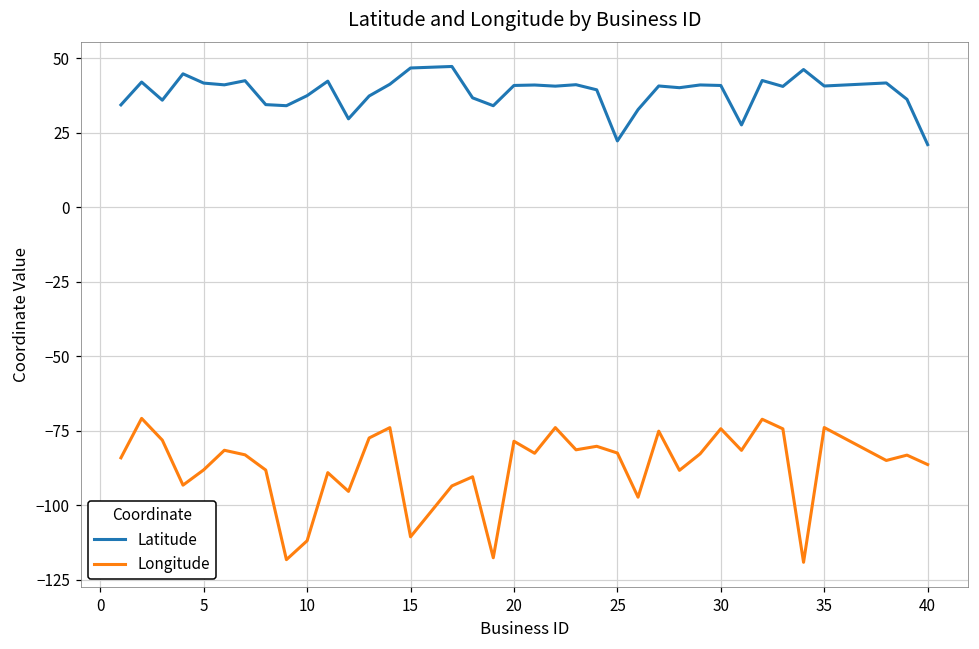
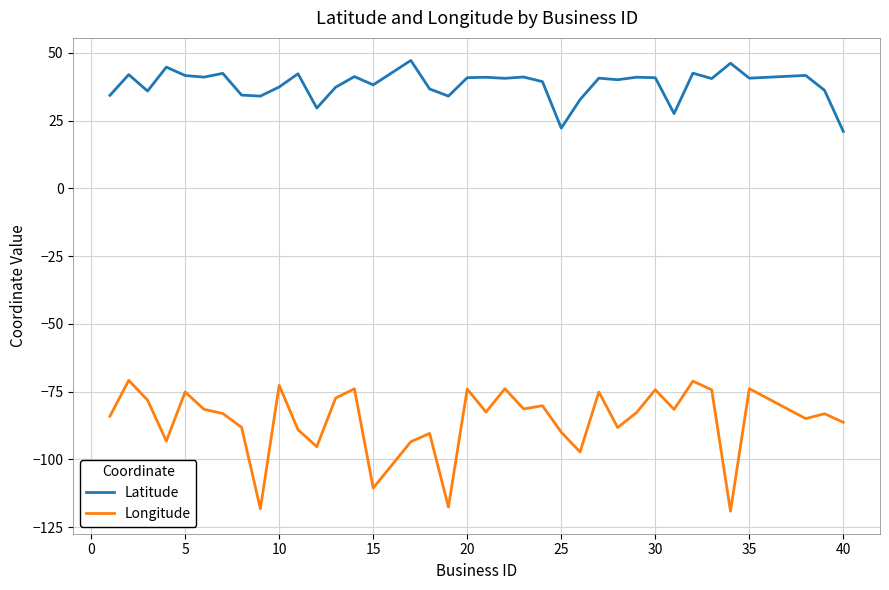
Longitude, 5: -88 -> -75
Longitude, 10: -112 -> -73
Latitude, 15: 47 -> 38
Longitude, 20: -78 -> -74
Longitude, 25: -82 -> -90
